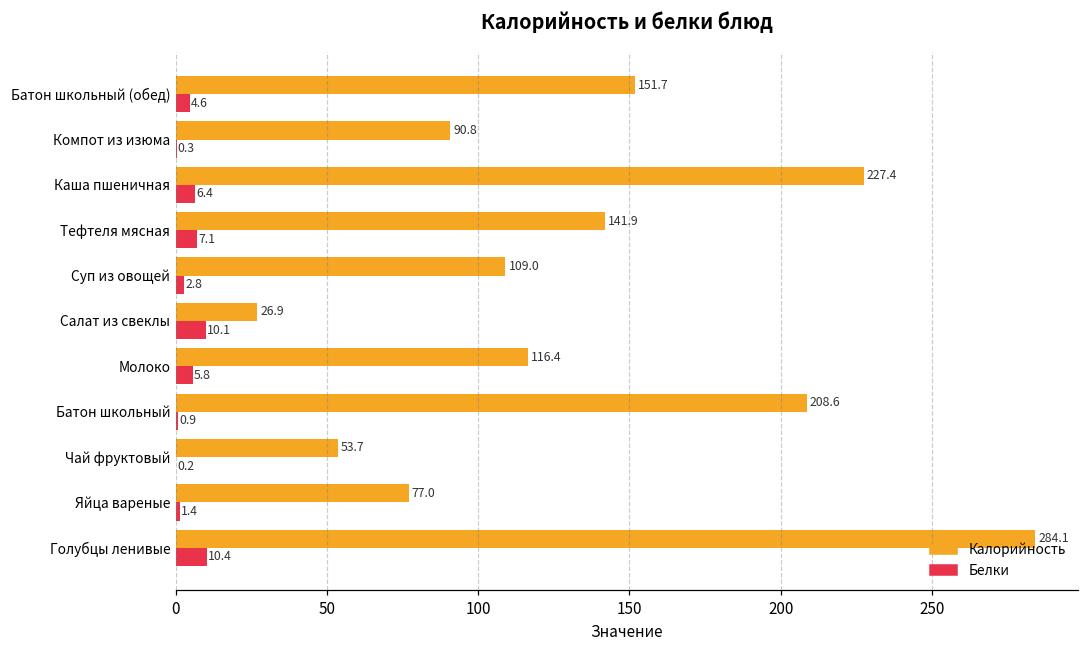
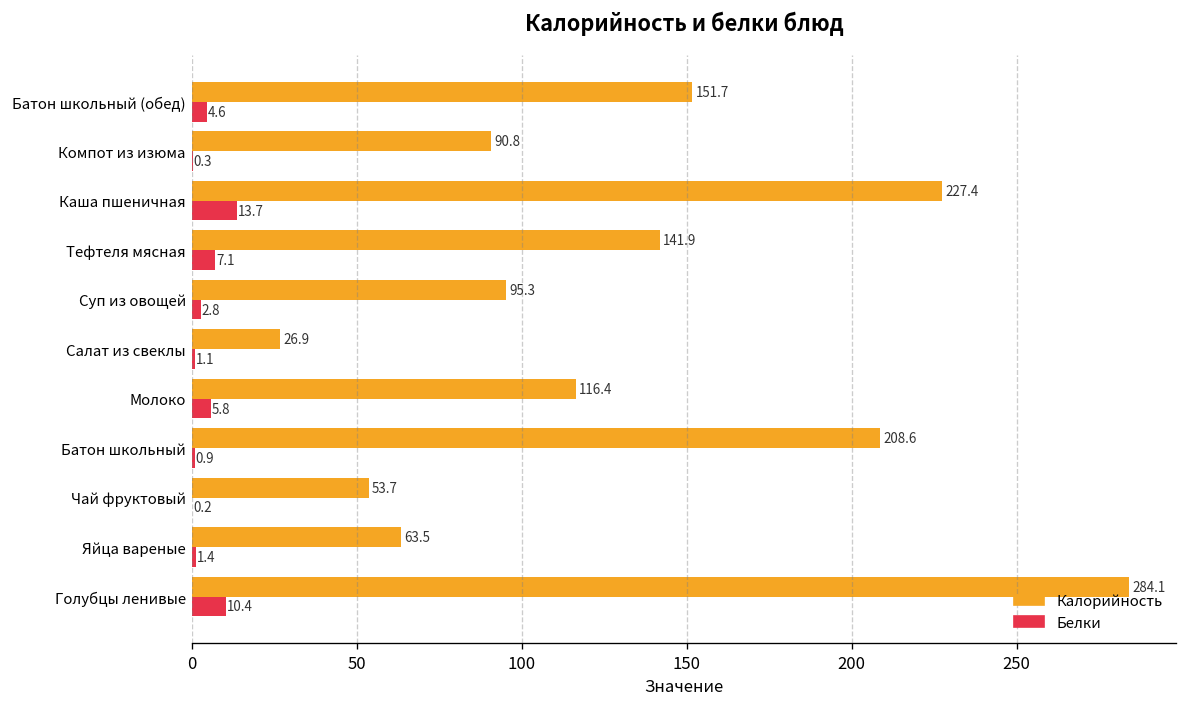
Белки, Каша пшеничная: 6.4 -> 13.7
Калорийность, Суп из овощей: 109.0 -> 95.3
Белки, Салат из свеклы: 10.1 -> 1.1
Калорийность, Яйца вареные: 77.0 -> 63.5
